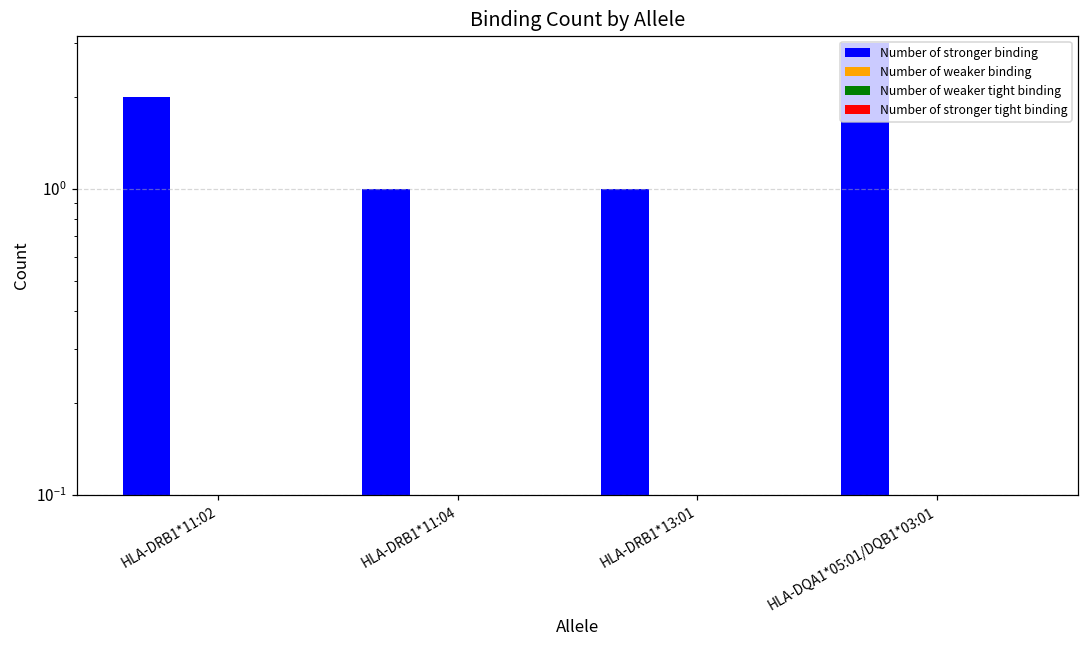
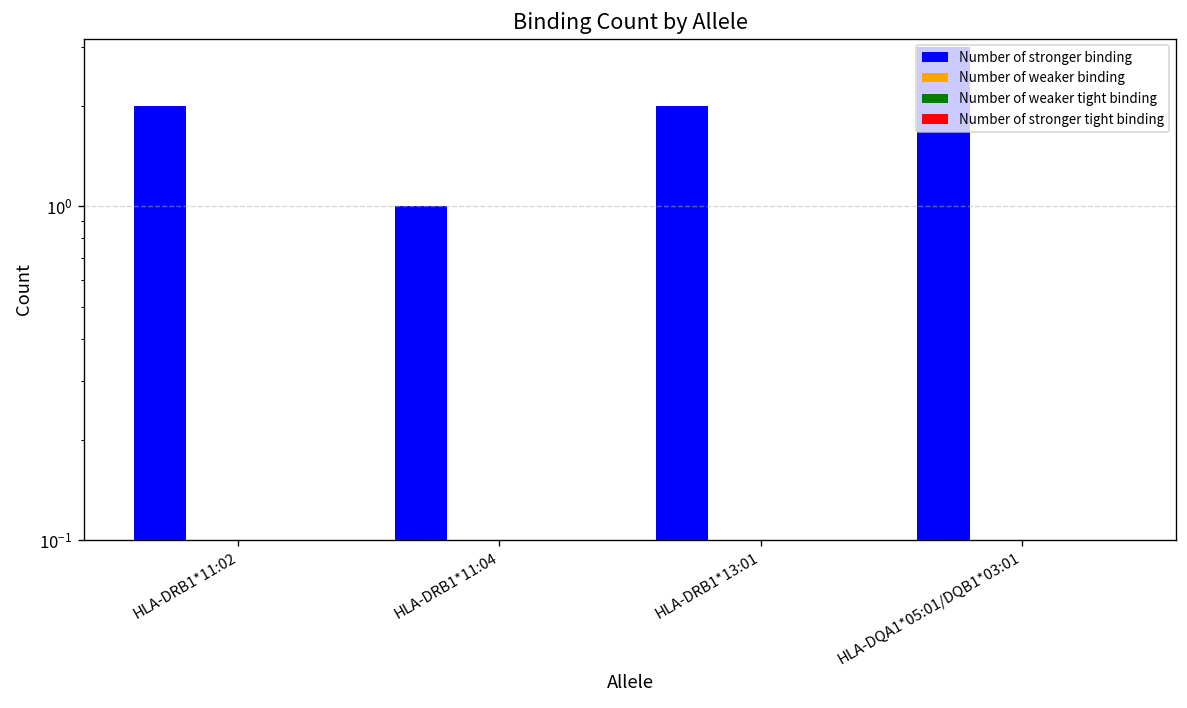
Number of stronger binding, HLA-DRB1*13:01: 1 -> 2
